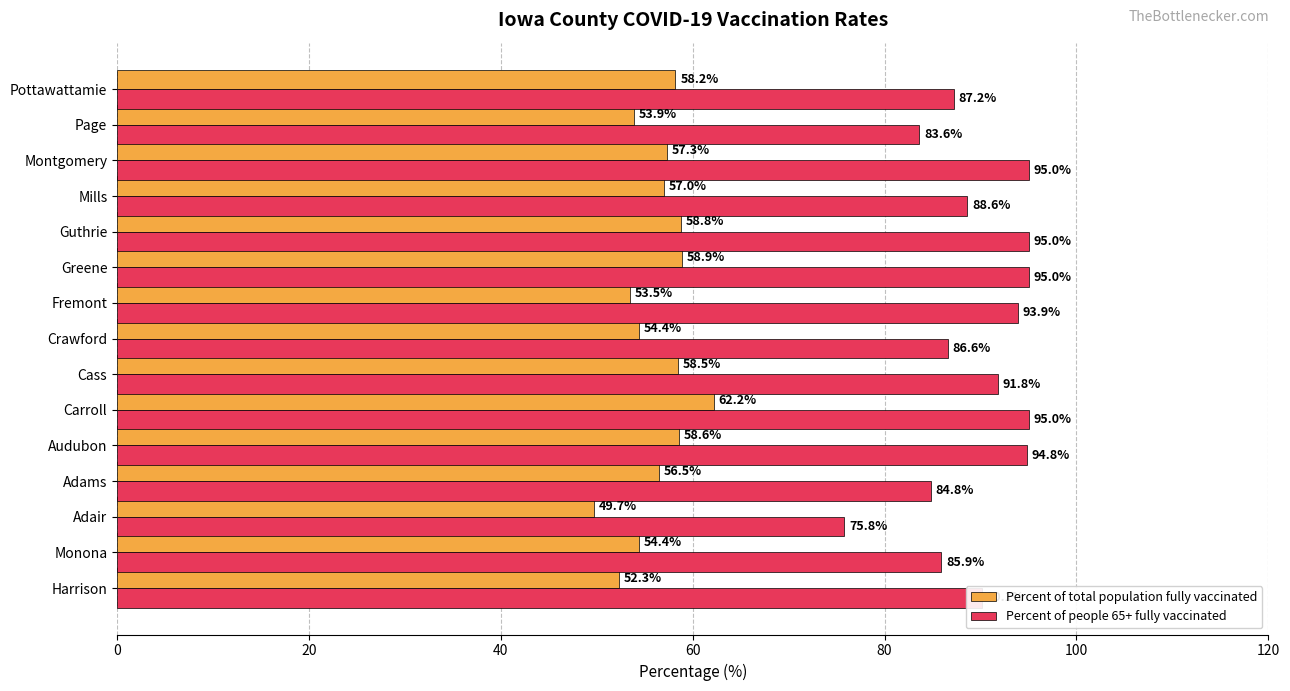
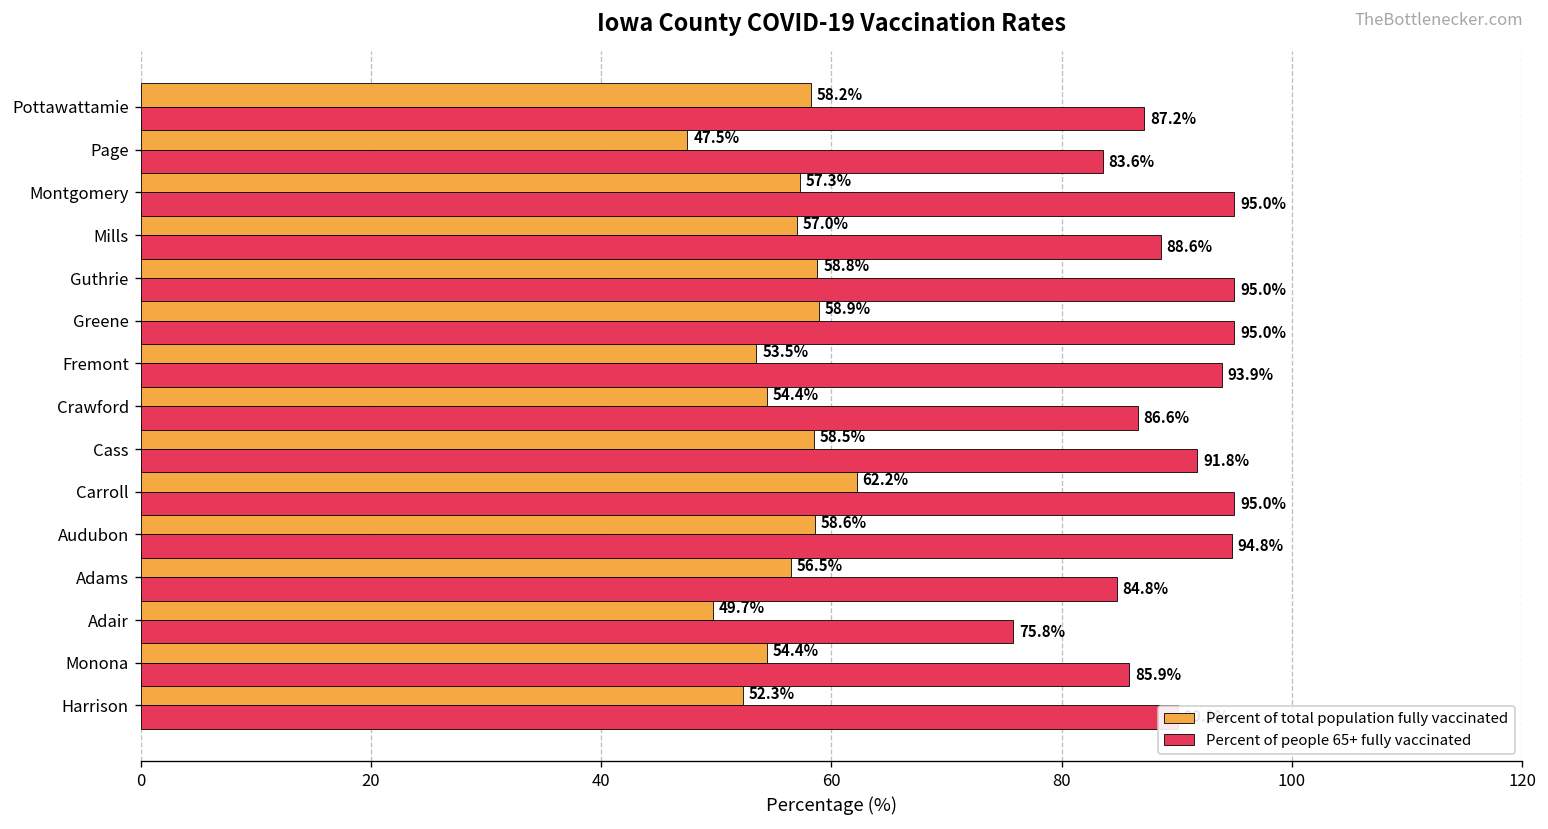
Percent of total population fully vaccinated, Page: 53.9% -> 47.5%
